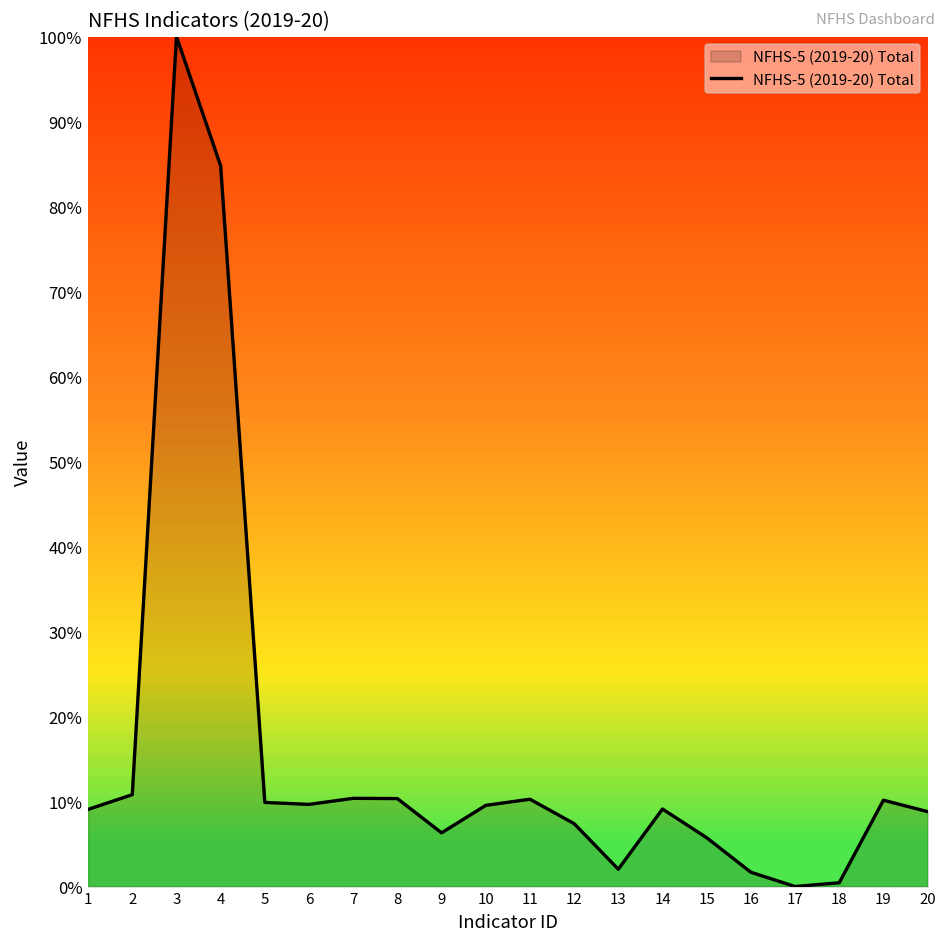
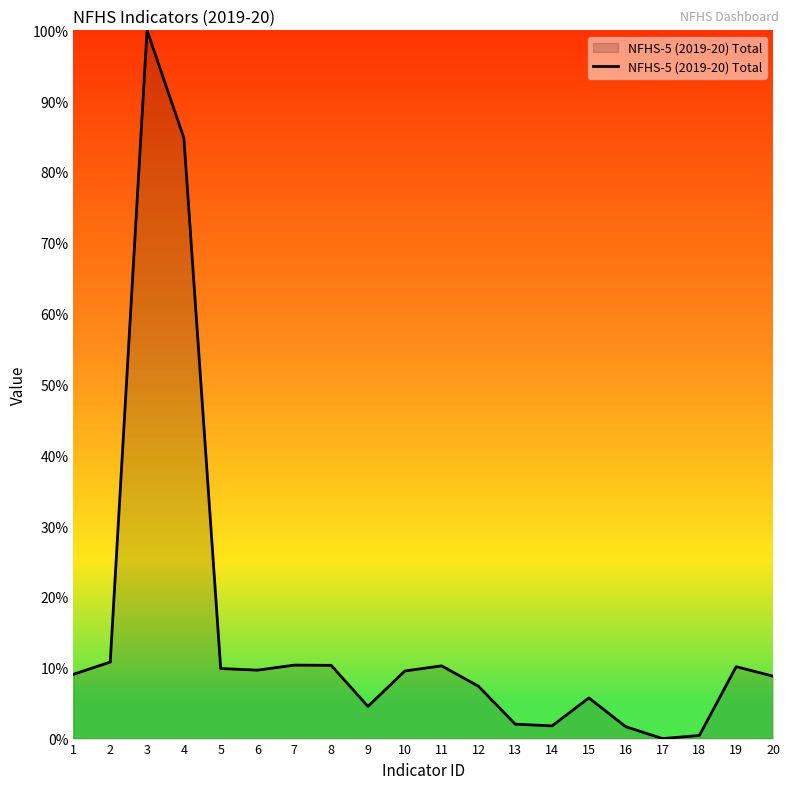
9: 6% -> 5%
14: 9% -> 2%
